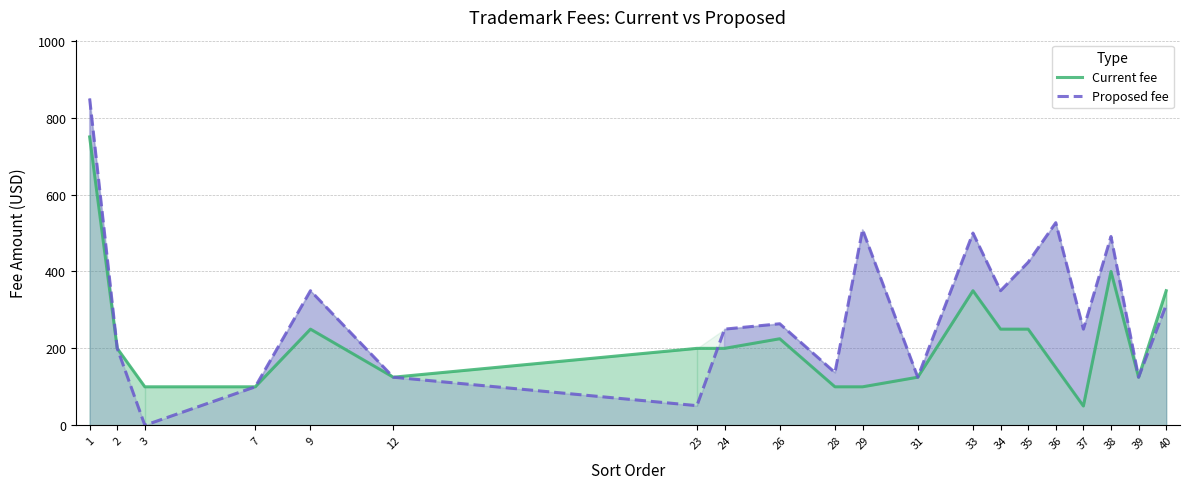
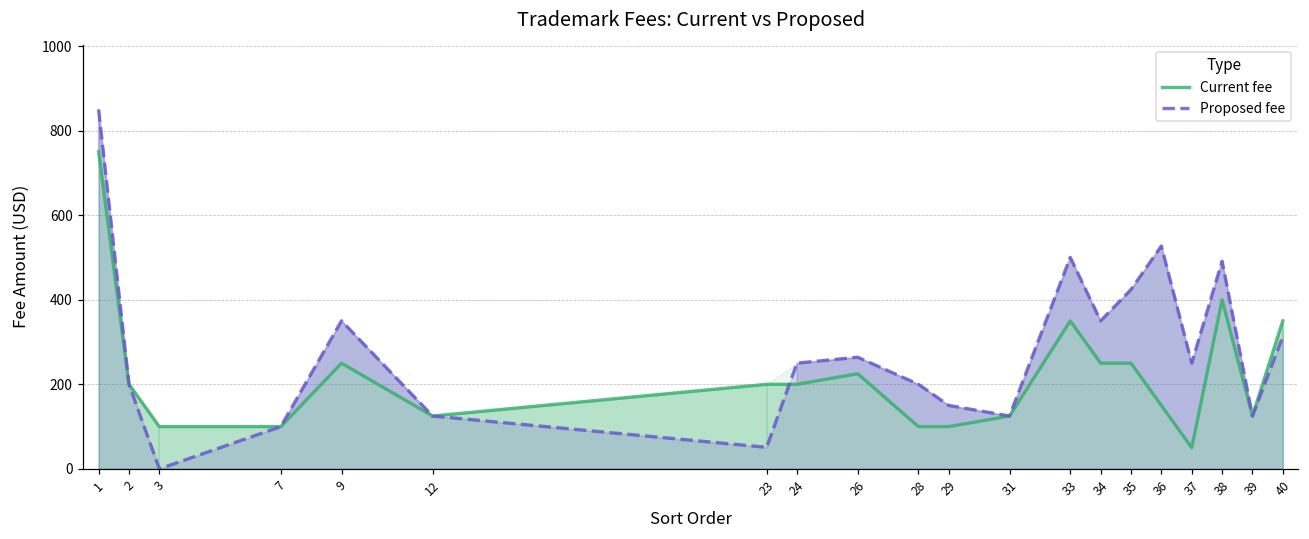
Proposed fee, 28: 140 -> 200
Proposed fee, 29: 510 -> 150
